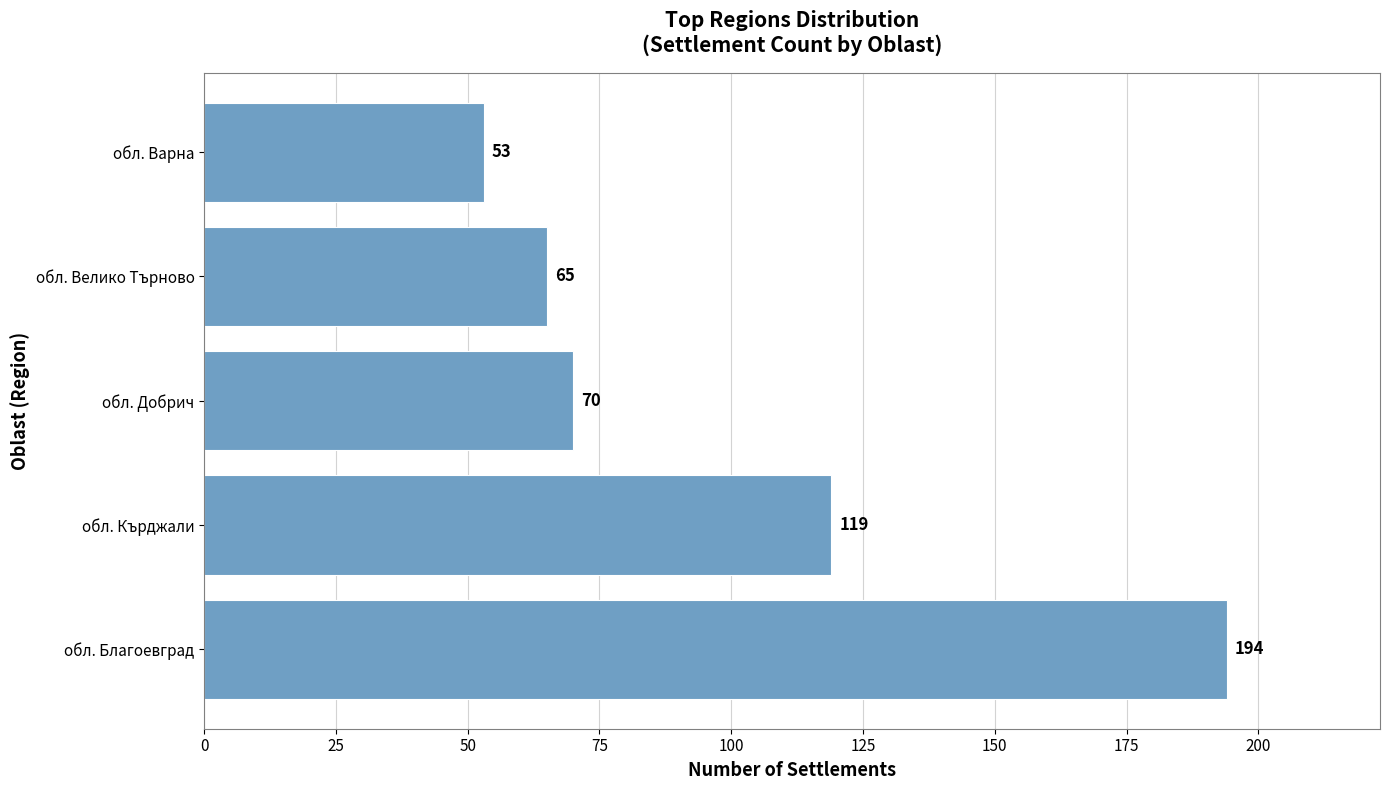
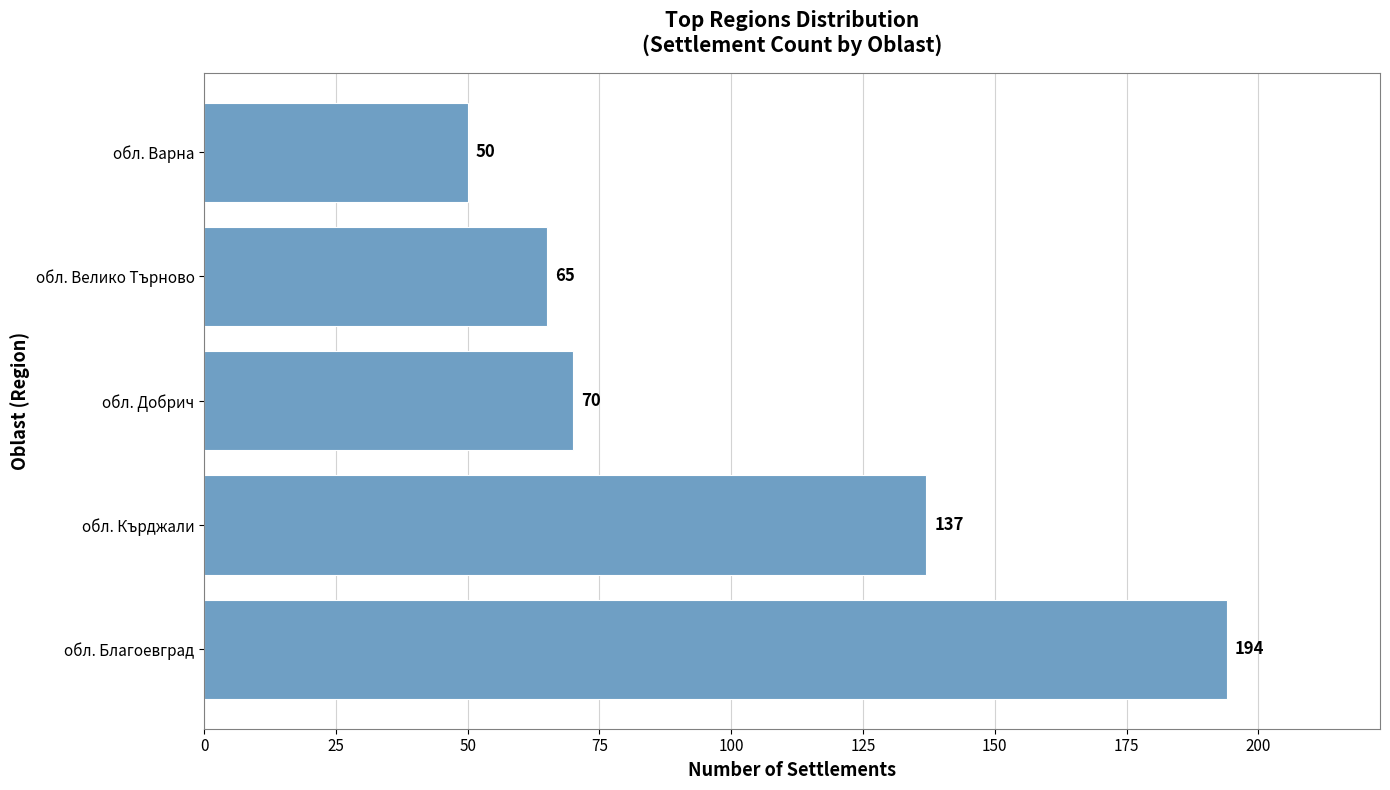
обл. Варна: 53 -> 50
обл. Кърджали: 119 -> 137
